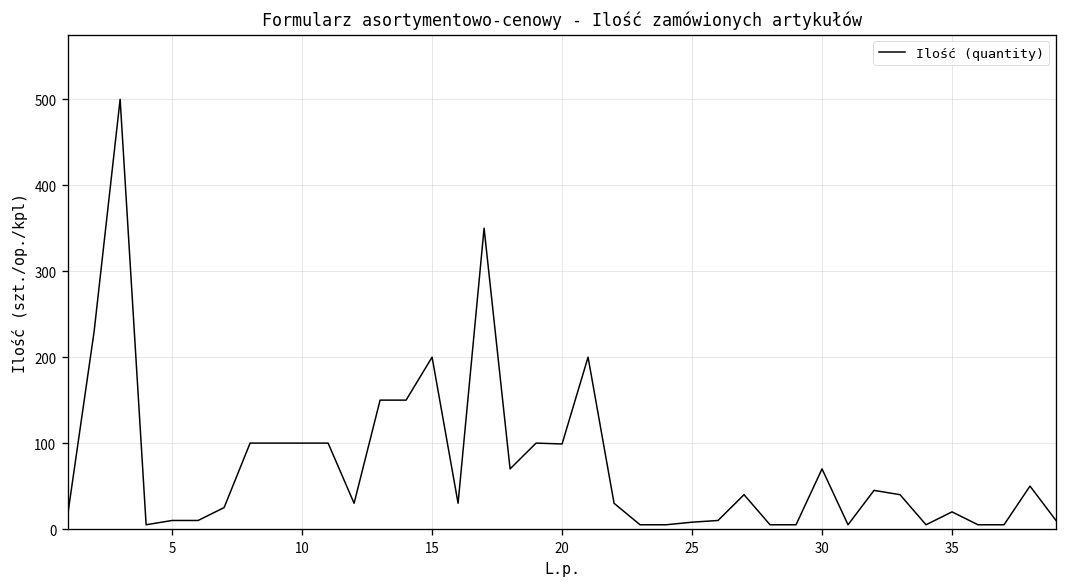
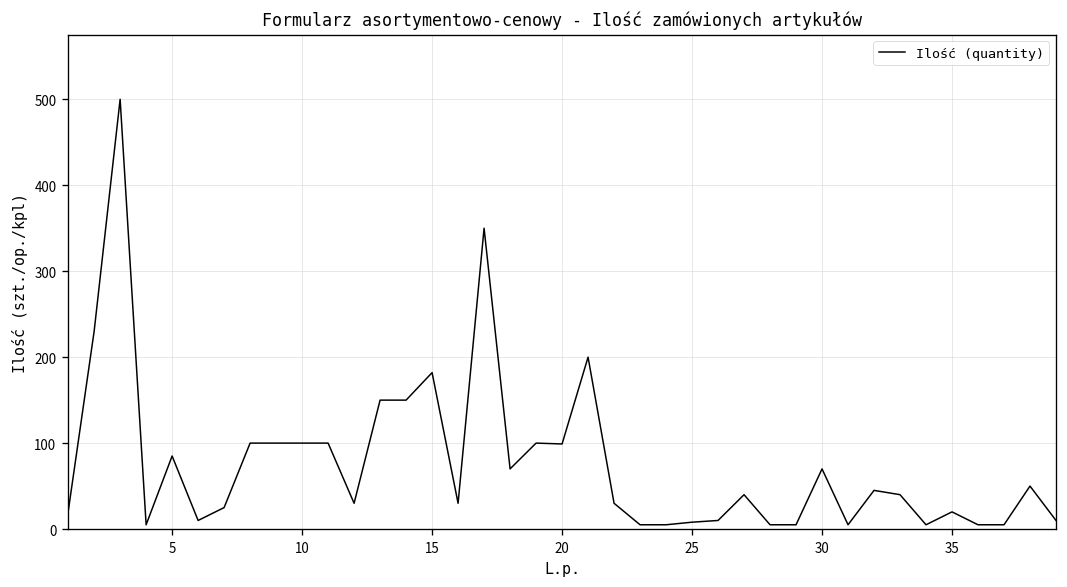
5: 10 -> 90
15: 200 -> 180
